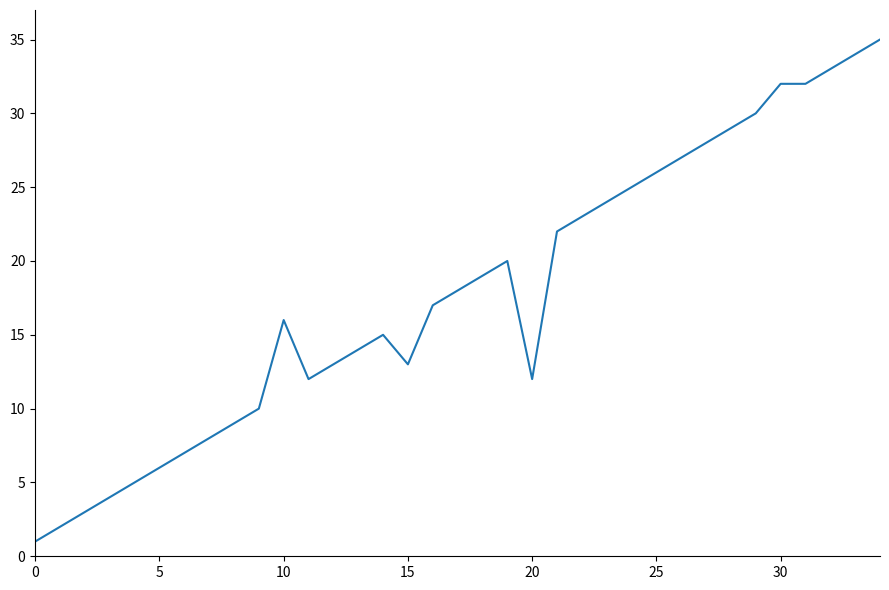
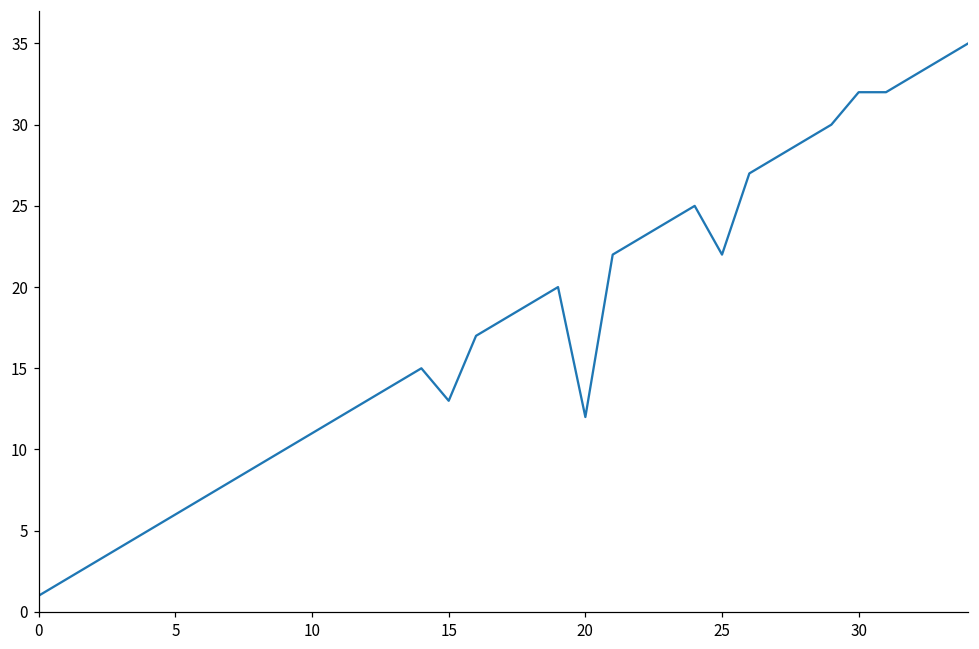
10: 16 -> 11
25: 26 -> 22
